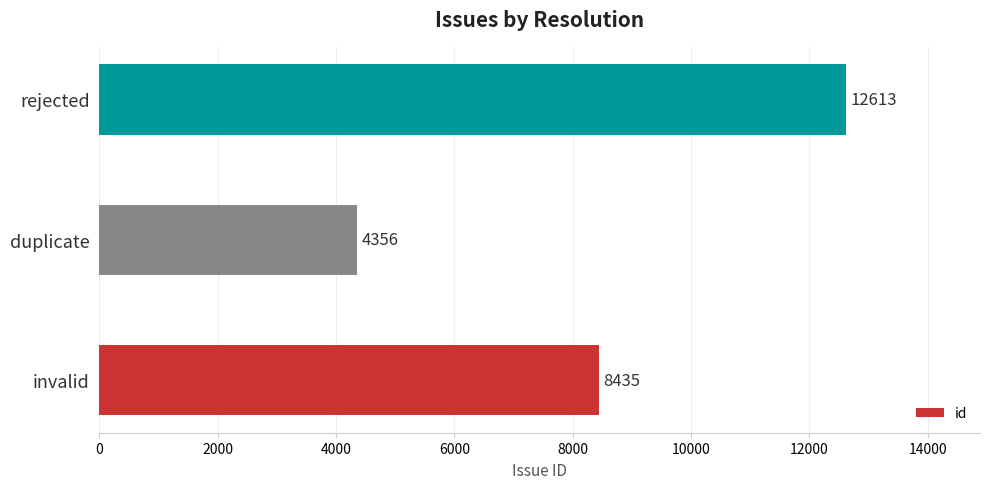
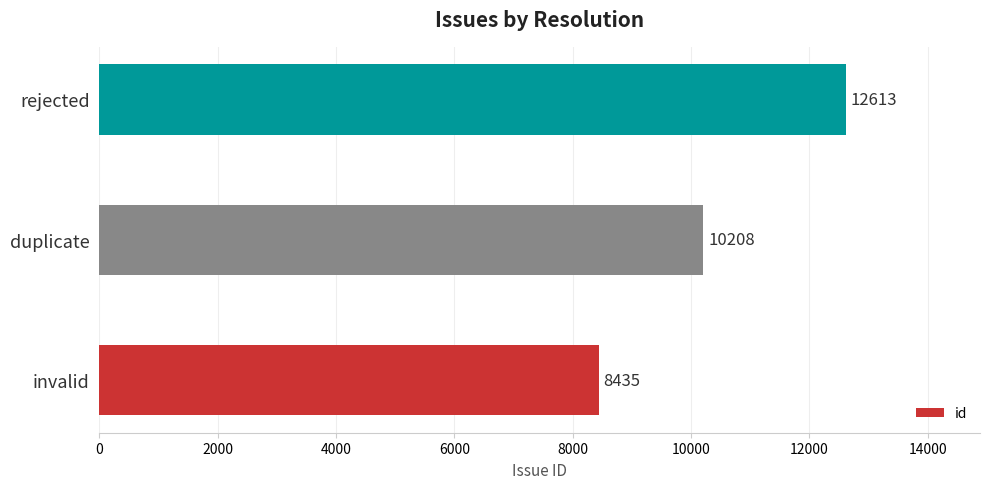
duplicate: 4356 -> 10208
